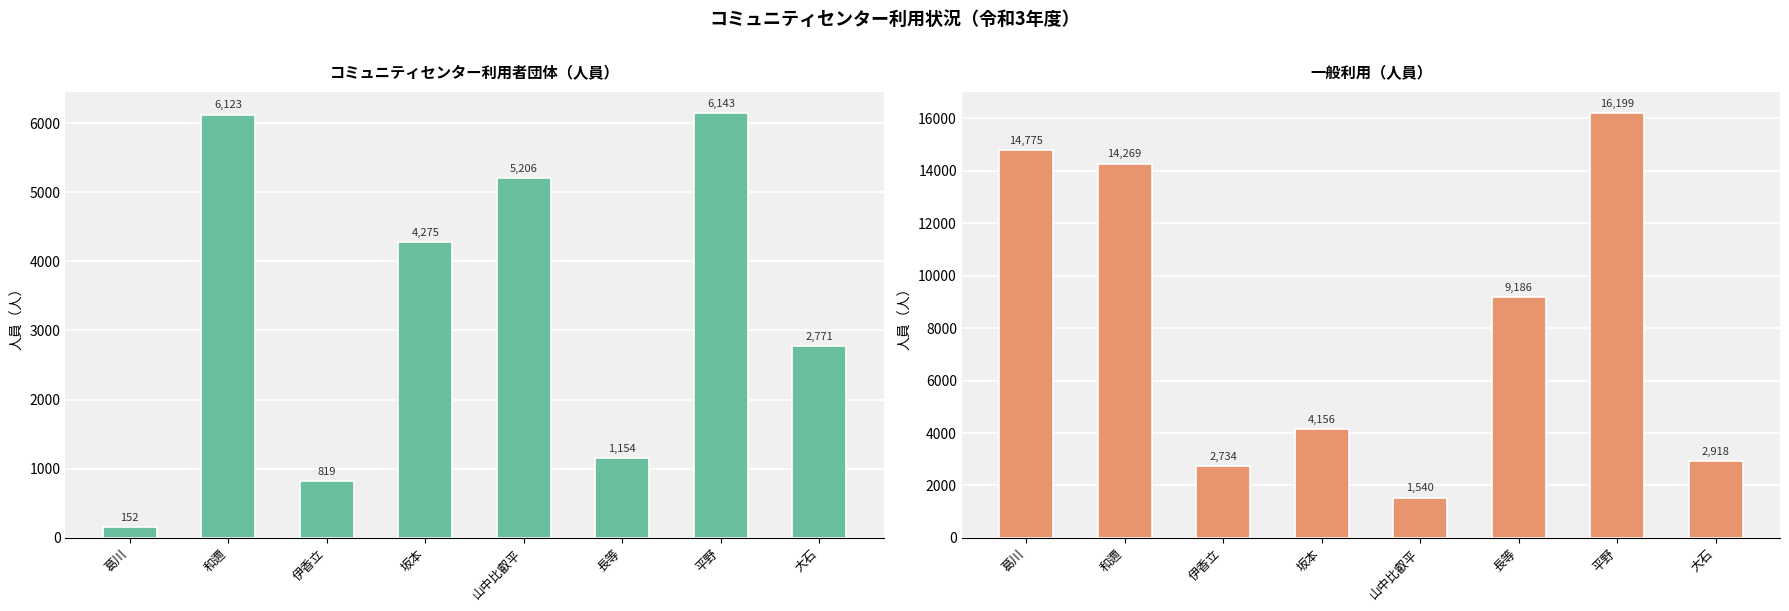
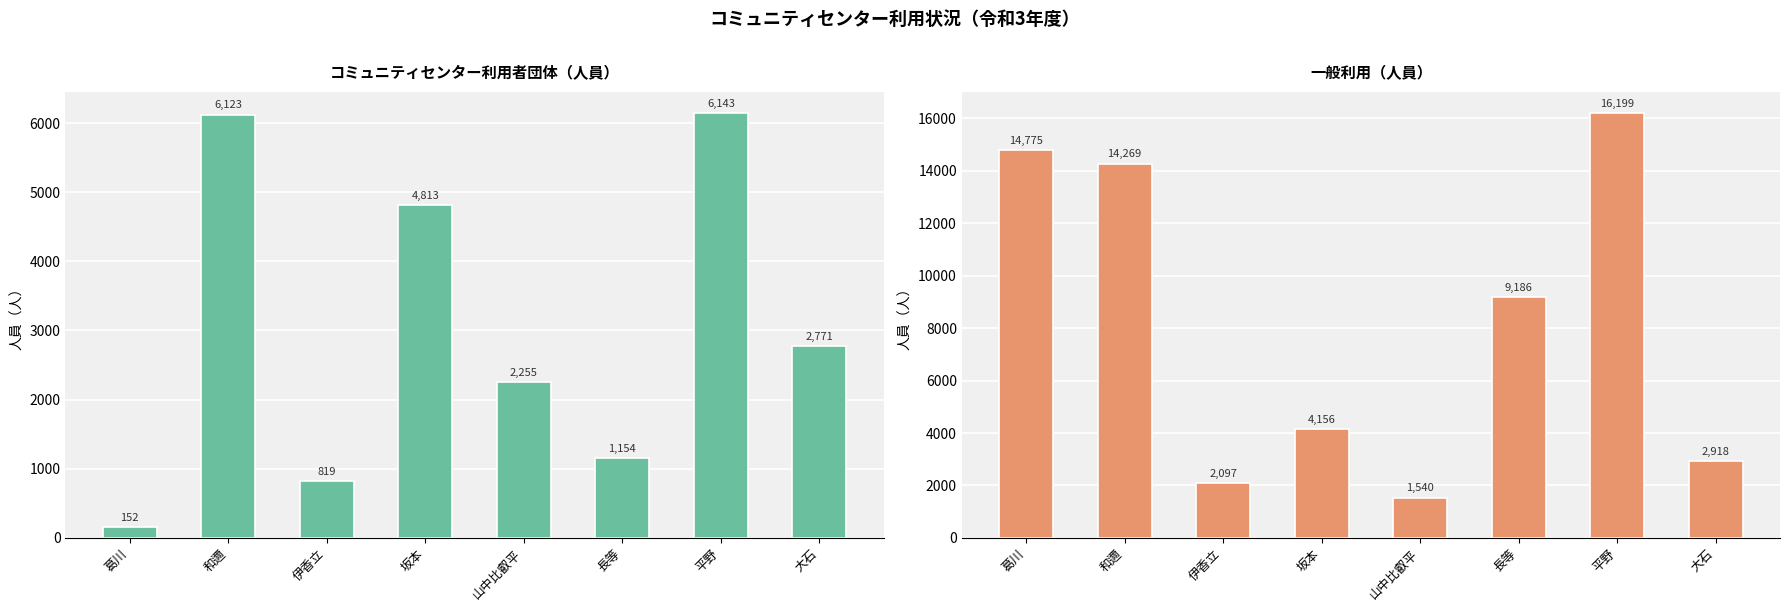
コミュニティセンター利用者団体（人員）, 坂本: 4,275 -> 4,813
コミュニティセンター利用者団体（人員）, 山中比叡平: 5,206 -> 2,255
一般利用（人員）, 伊香立: 2,734 -> 2,097
